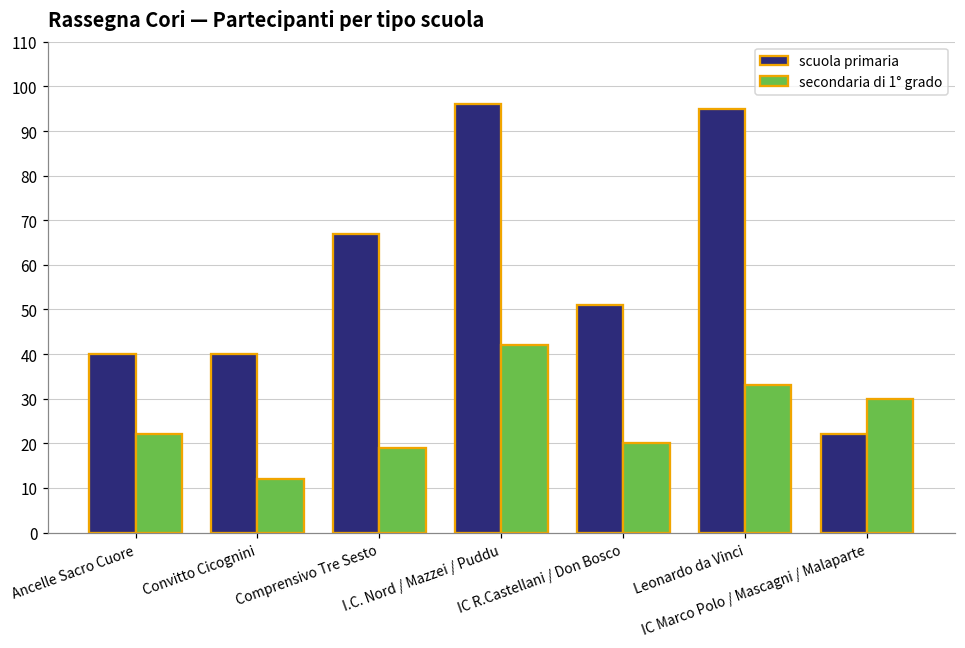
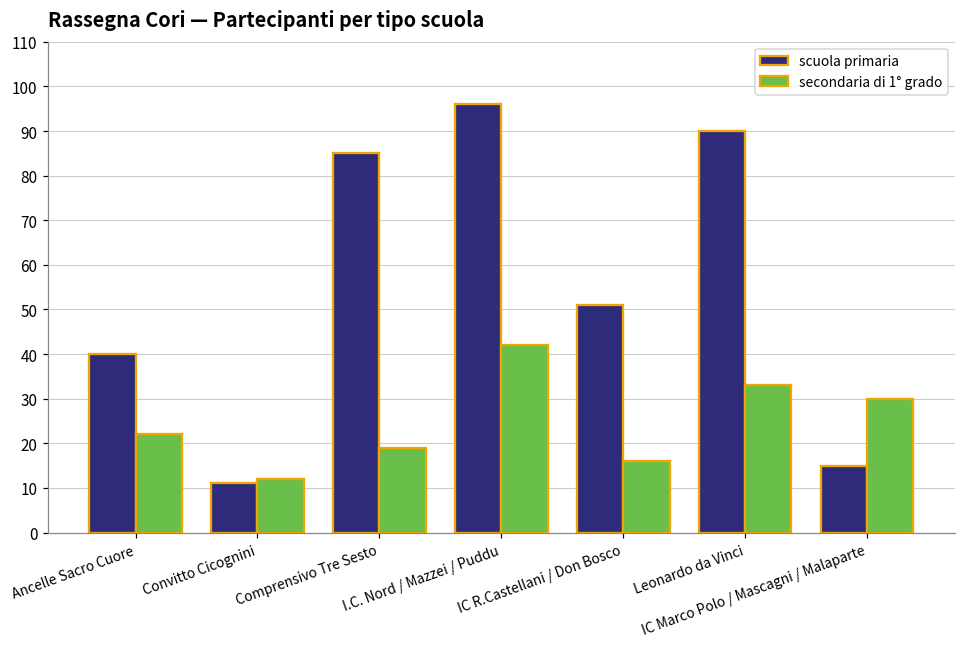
scuola primaria, Convitto Cicognini: 40 -> 11
scuola primaria, Comprensivo Tre Sesto: 67 -> 85
secondaria di 1° grado, IC R.Castellani / Don Bosco: 20 -> 16
scuola primaria, Leonardo da Vinci: 95 -> 90
scuola primaria, IC Marco Polo / Mascagni / Malaparte: 22 -> 15
